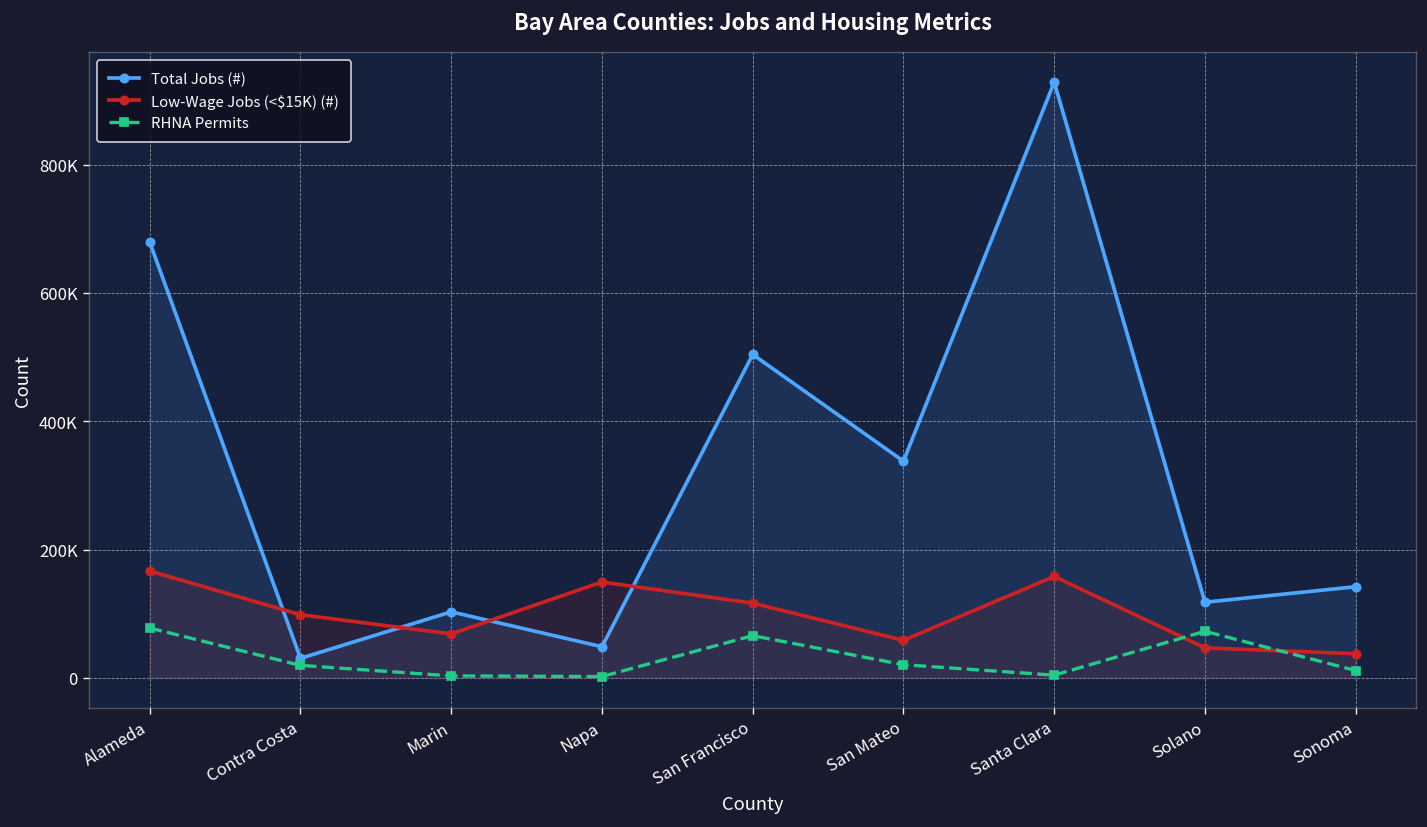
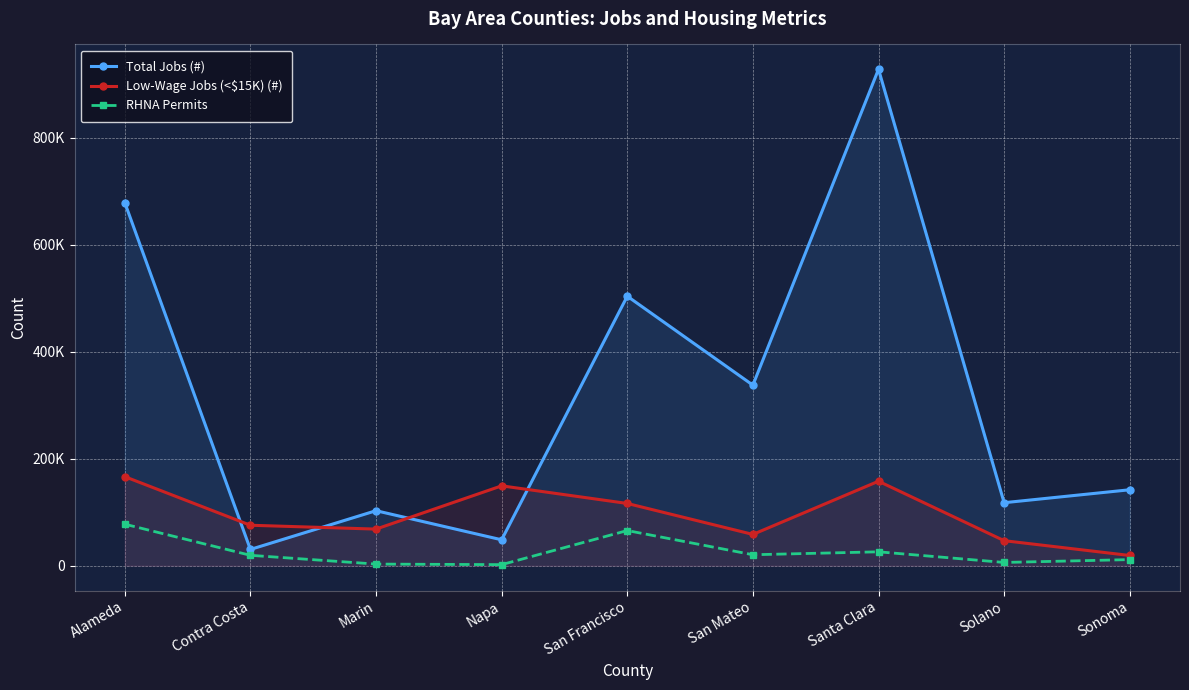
Low-Wage Jobs (<$15K) (#), Contra Costa: 100000 -> 80000
RHNA Permits, Santa Clara: 0 -> 30000
RHNA Permits, Solano: 70000 -> 10000
Low-Wage Jobs (<$15K) (#), Sonoma: 40000 -> 20000
